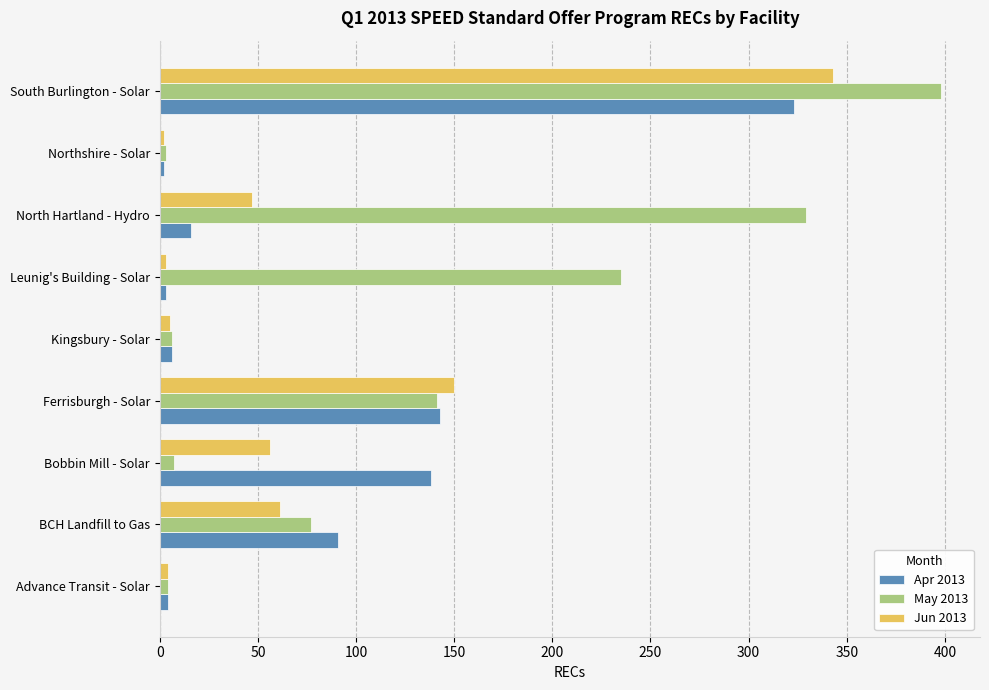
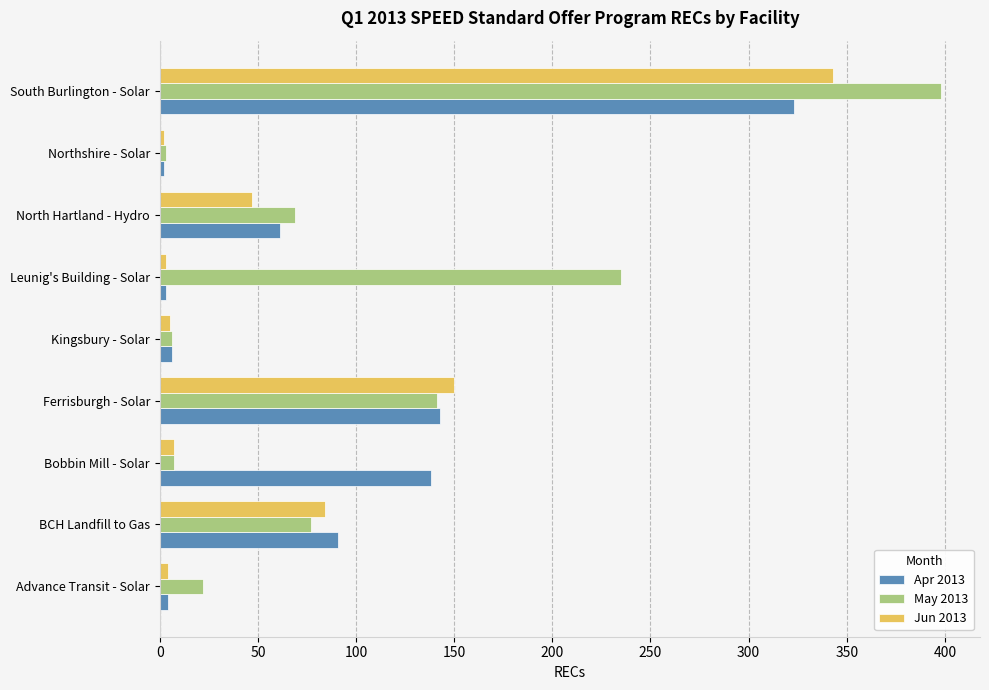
May 2013, North Hartland - Hydro: 329 -> 69
Apr 2013, North Hartland - Hydro: 16 -> 61
Jun 2013, Bobbin Mill - Solar: 56 -> 7
Jun 2013, BCH Landfill to Gas: 61 -> 84
May 2013, Advance Transit - Solar: 4 -> 22
